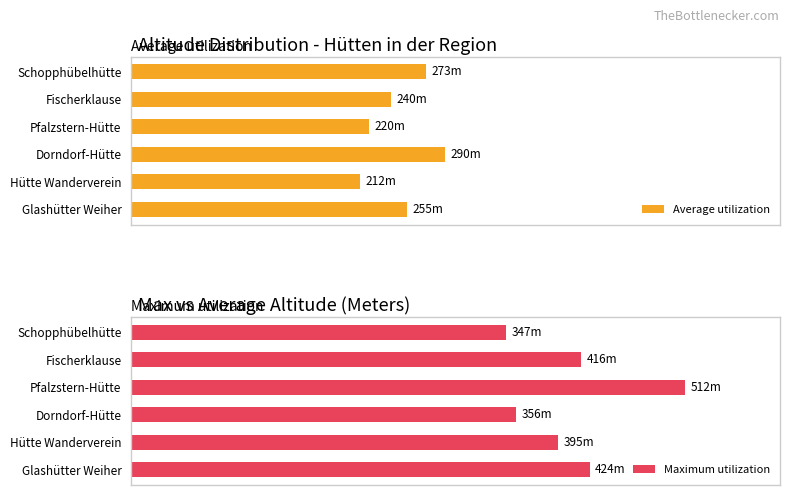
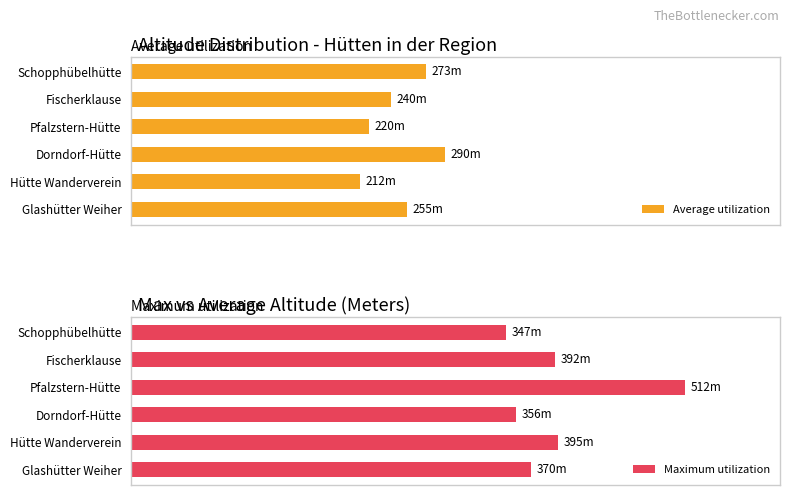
Maximum utilization, Fischerklause: 416m -> 392m
Maximum utilization, Glashütter Weiher: 424m -> 370m
